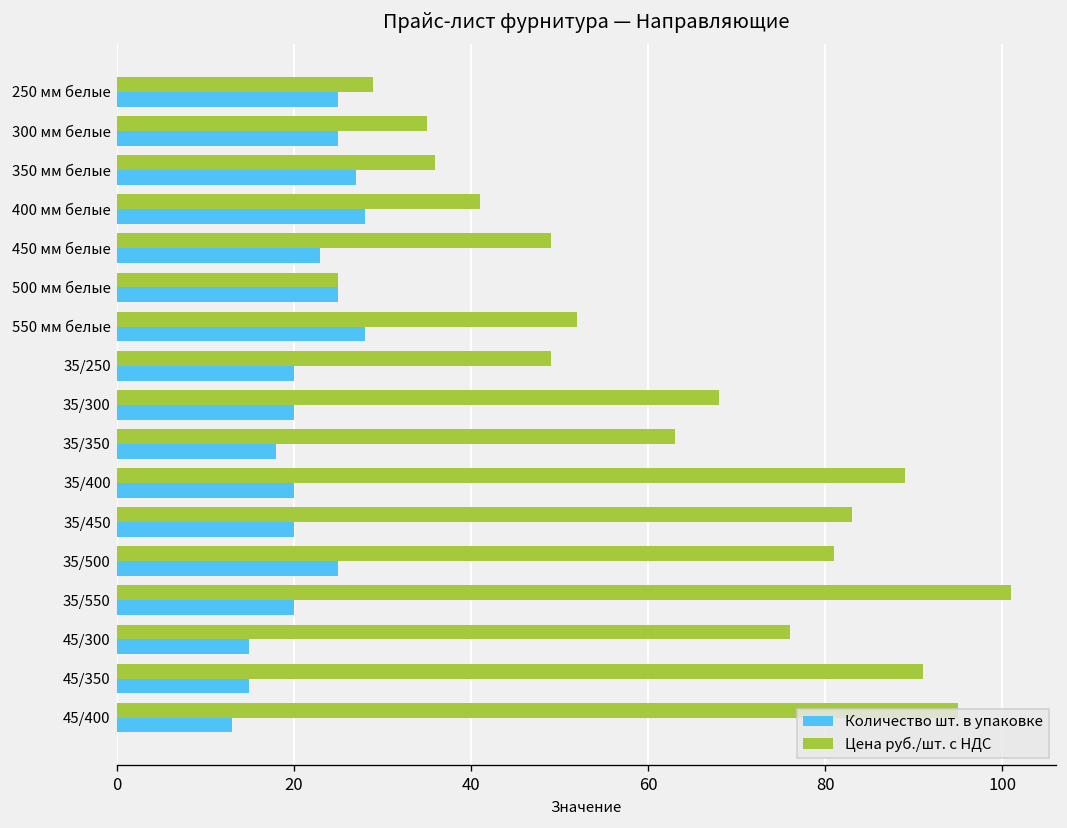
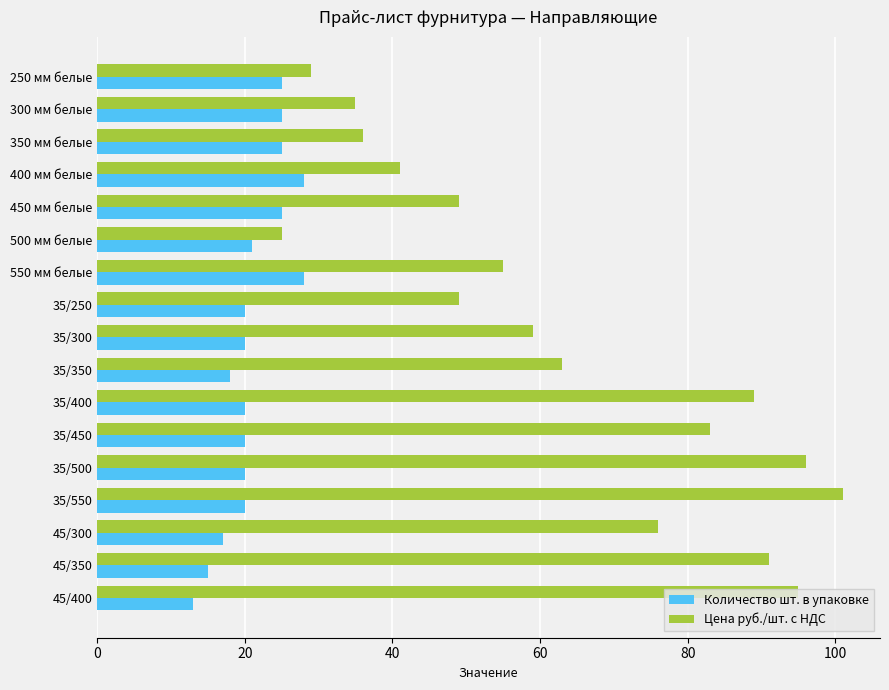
Количество шт. в упаковке, 350 мм белые: 27 -> 25
Количество шт. в упаковке, 450 мм белые: 23 -> 25
Количество шт. в упаковке, 500 мм белые: 25 -> 21
Цена руб./шт. с НДС, 550 мм белые: 52 -> 55
Цена руб./шт. с НДС, 35/300: 68 -> 59
Цена руб./шт. с НДС, 35/500: 81 -> 96
Количество шт. в упаковке, 35/500: 25 -> 20
Количество шт. в упаковке, 45/300: 15 -> 17
